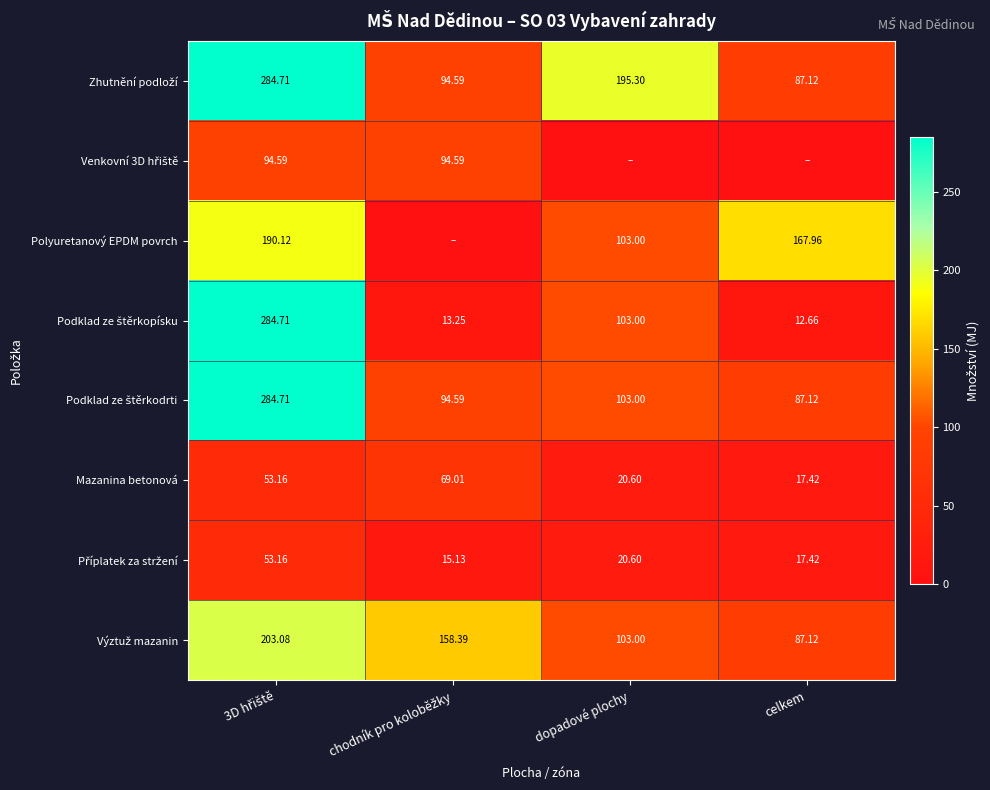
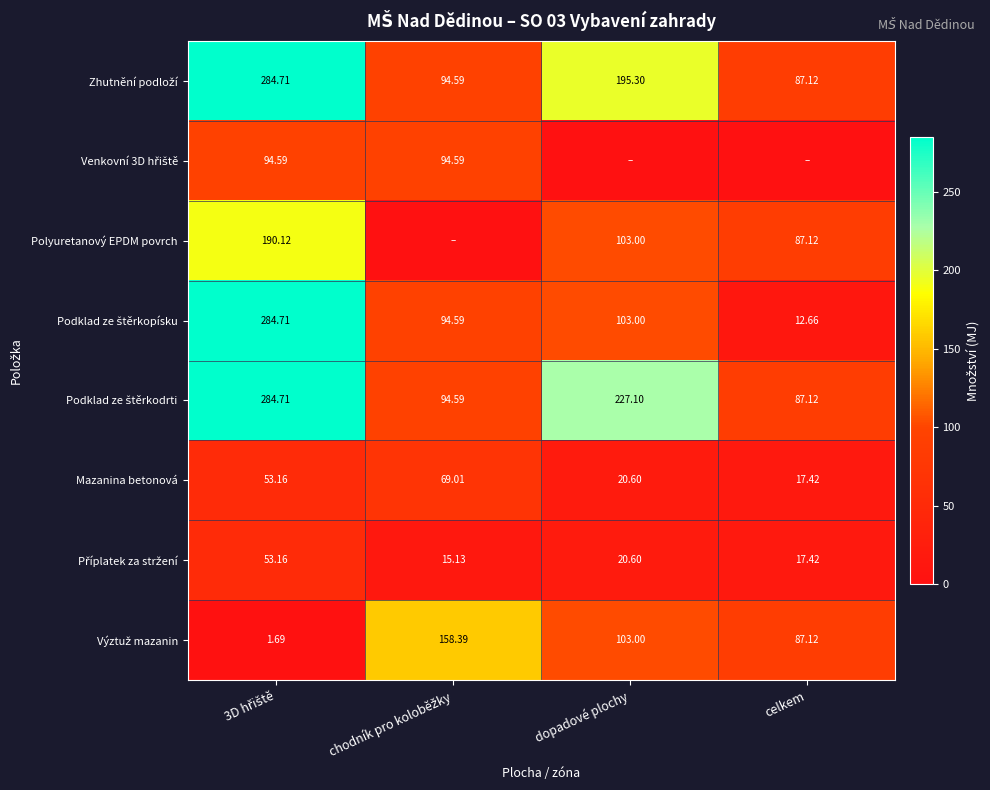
Polyuretanový EPDM povrch, celkem: 167.96 -> 87.12
Podklad ze štěrkopísku, chodník pro koloběžky: 13.25 -> 94.59
Podklad ze štěrkodrti, dopadové plochy: 103.00 -> 227.10
Výztuž mazanin, 3D hřiště: 203.08 -> 1.69
